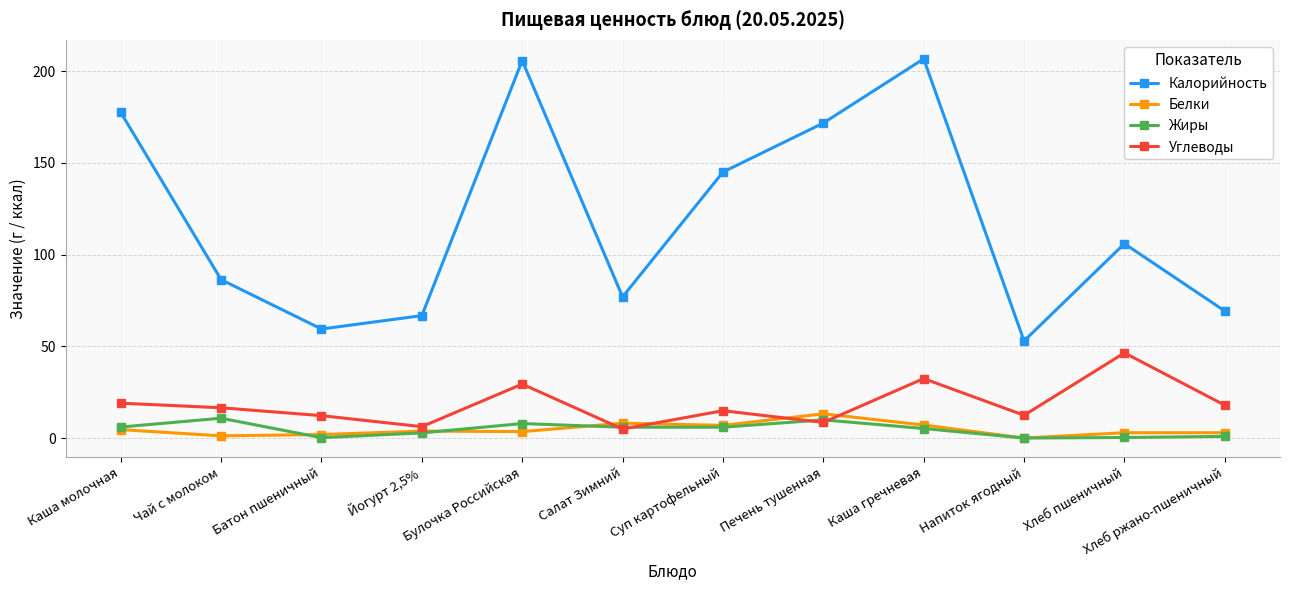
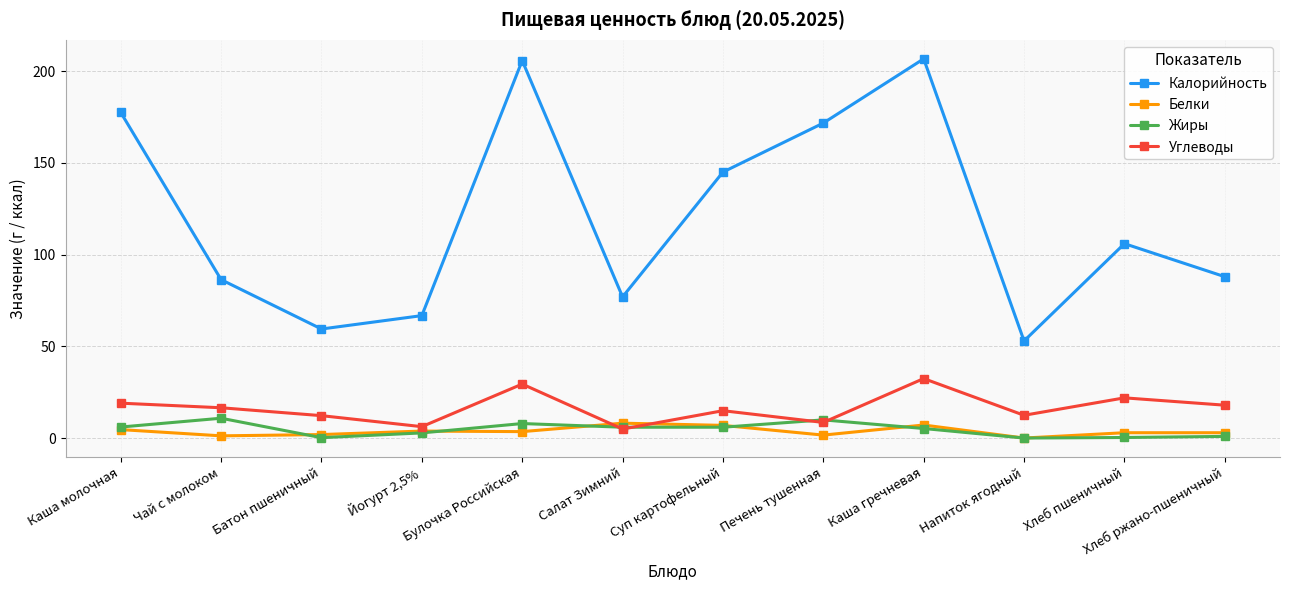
Белки, Печень тушенная: 13 -> 2
Углеводы, Хлеб пшеничный: 47 -> 22
Калорийность, Хлеб ржано-пшеничный: 69 -> 88
